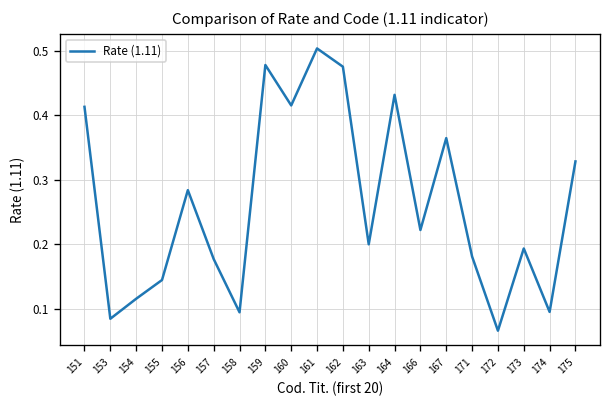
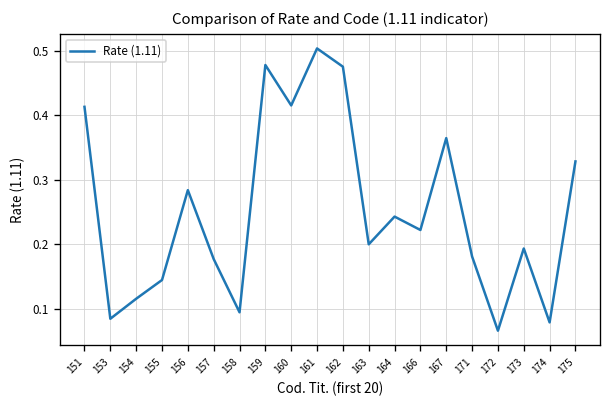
164: 0.43 -> 0.24
174: 0.10 -> 0.08
